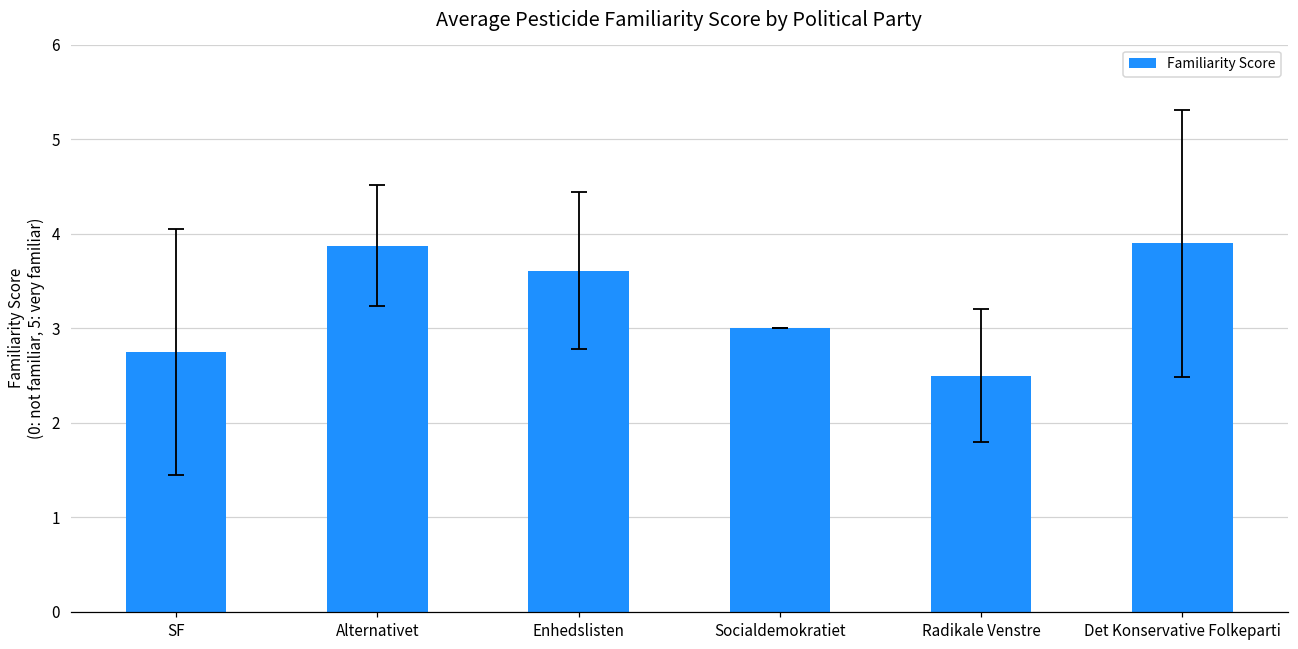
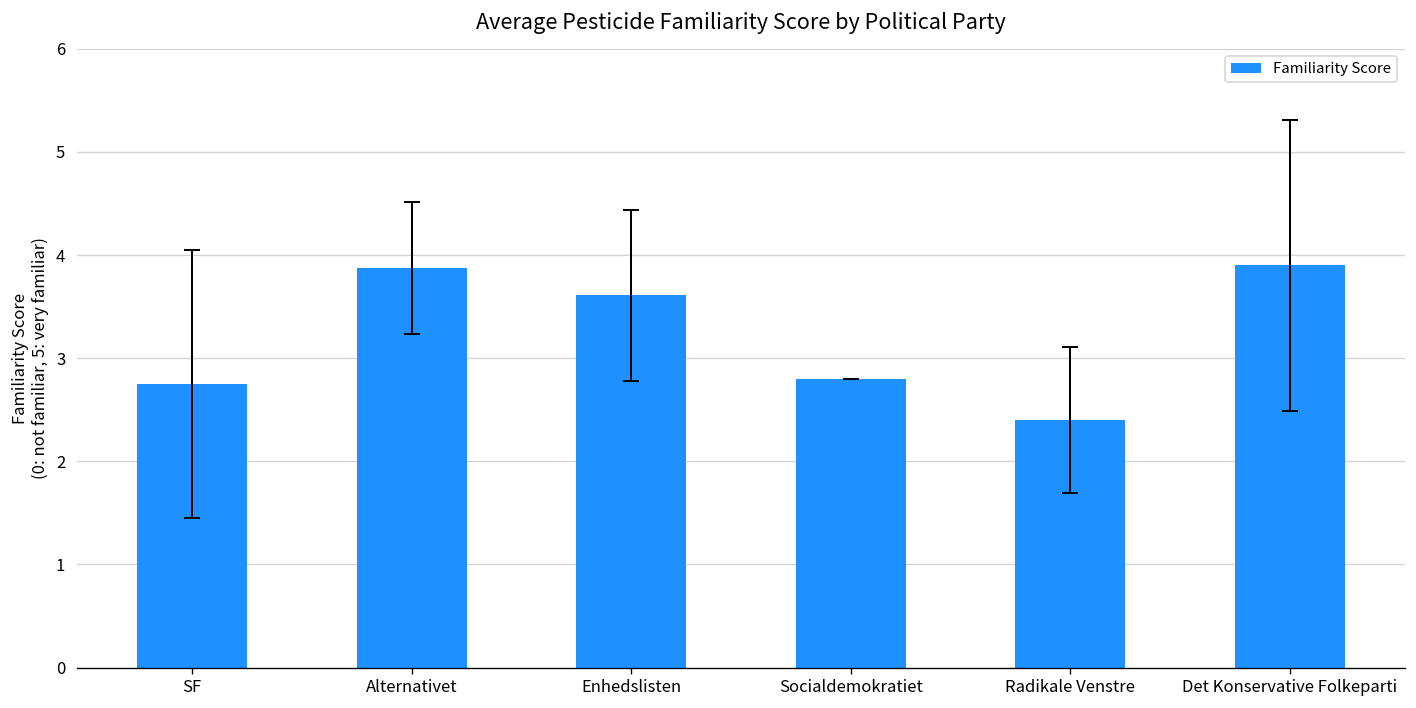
Familiarity Score, Socialdemokratiet: 3.0 -> 2.8
Familiarity Score, Radikale Venstre: 2.5 -> 2.4
